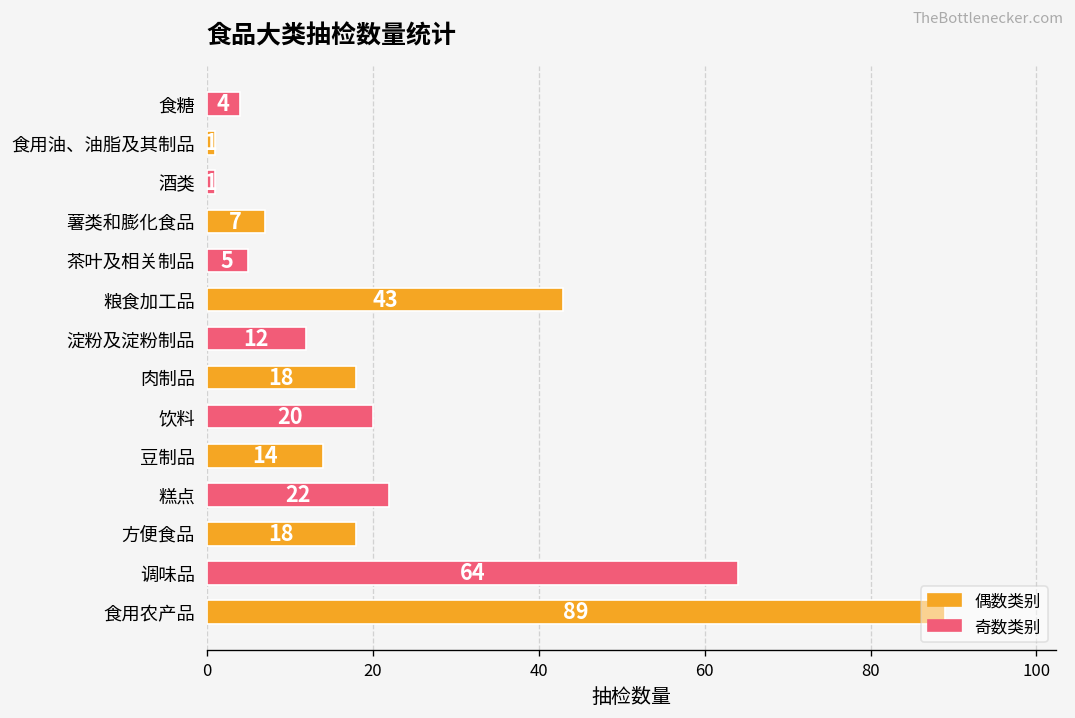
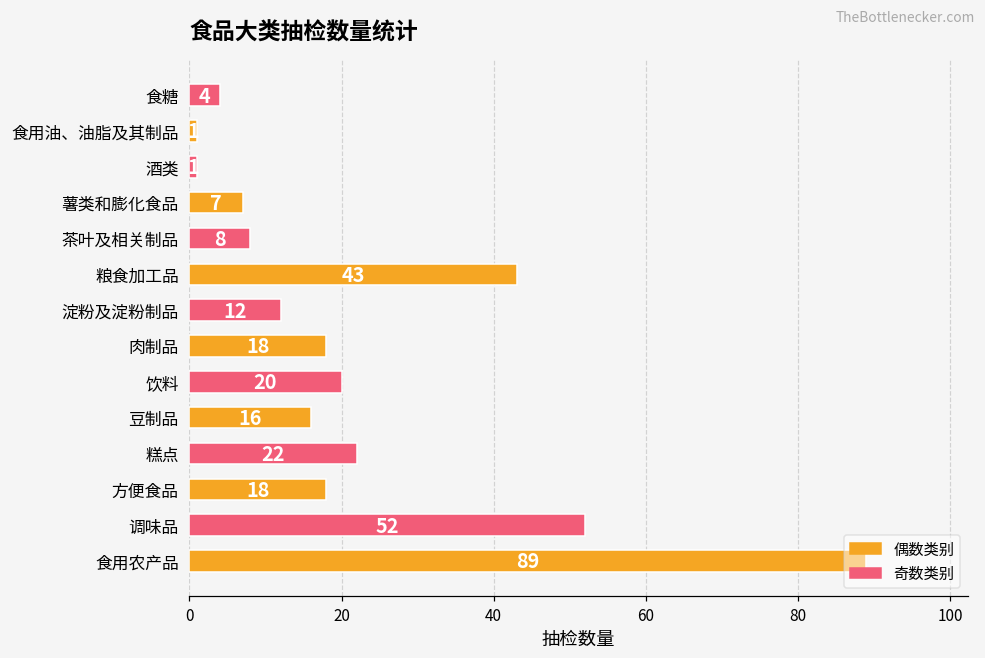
茶叶及相关制品: 5 -> 8
豆制品: 14 -> 16
调味品: 64 -> 52
